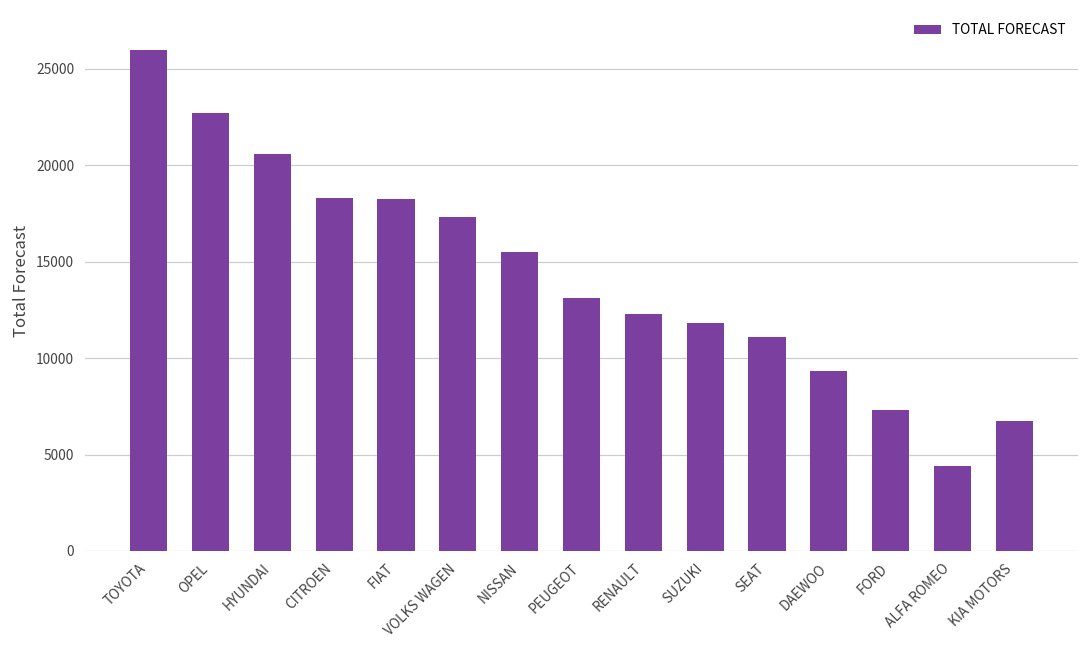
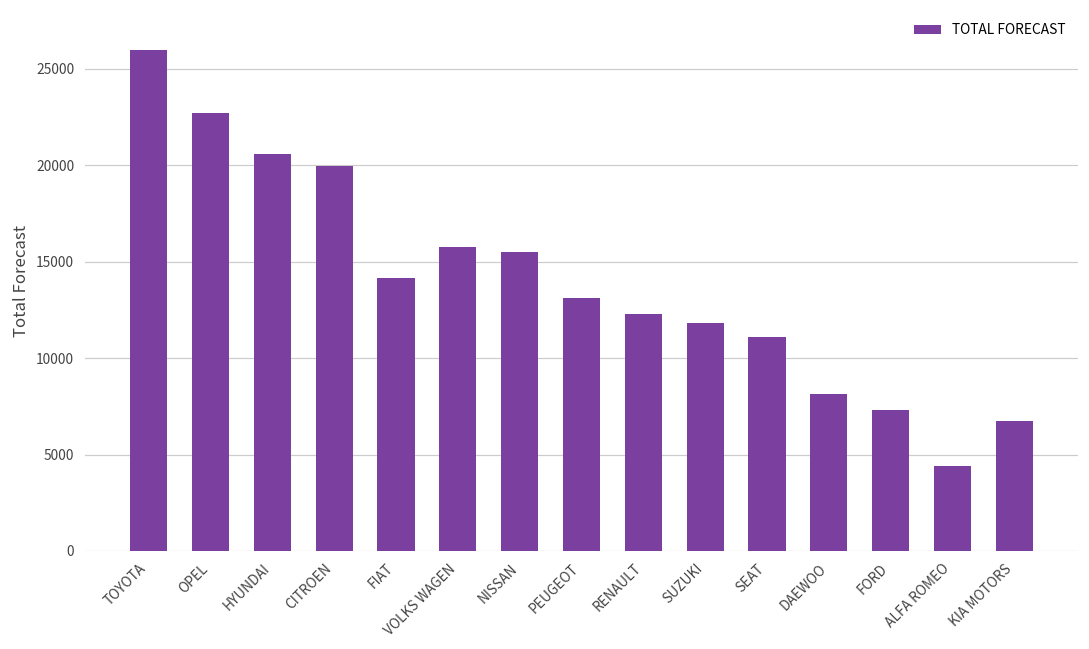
CITROEN: 18300 -> 20000
FIAT: 18300 -> 14100
VOLKS WAGEN: 17300 -> 15800
DAEWOO: 9300 -> 8100
